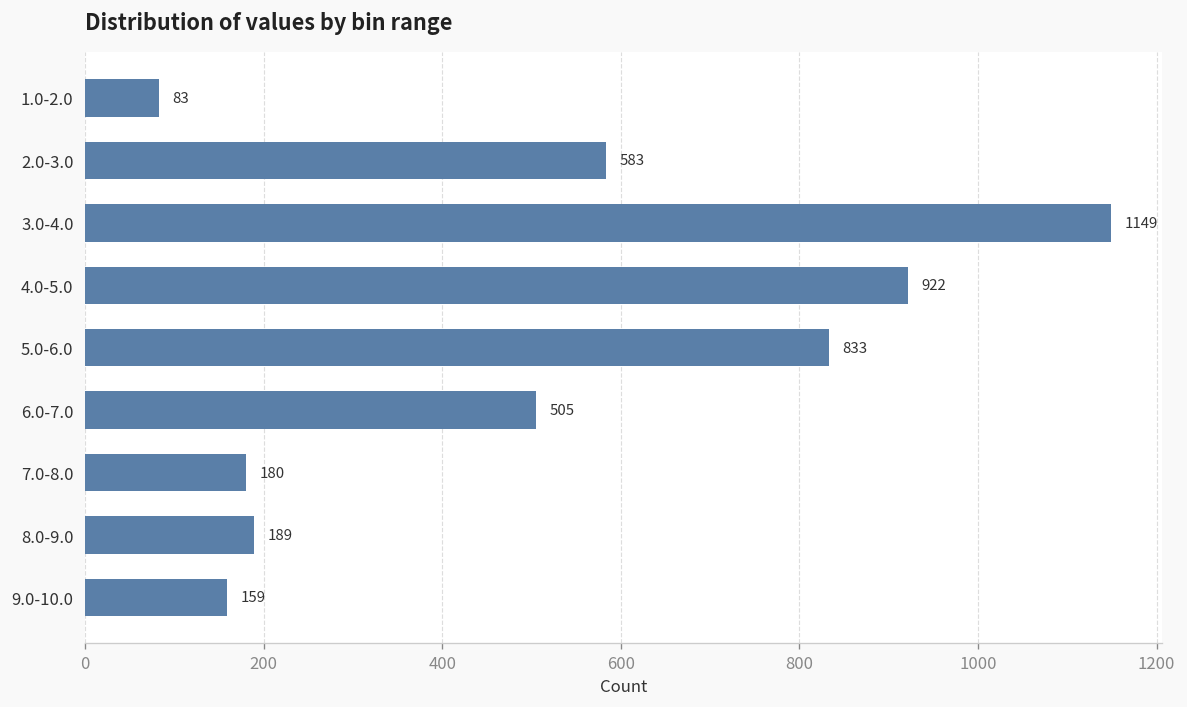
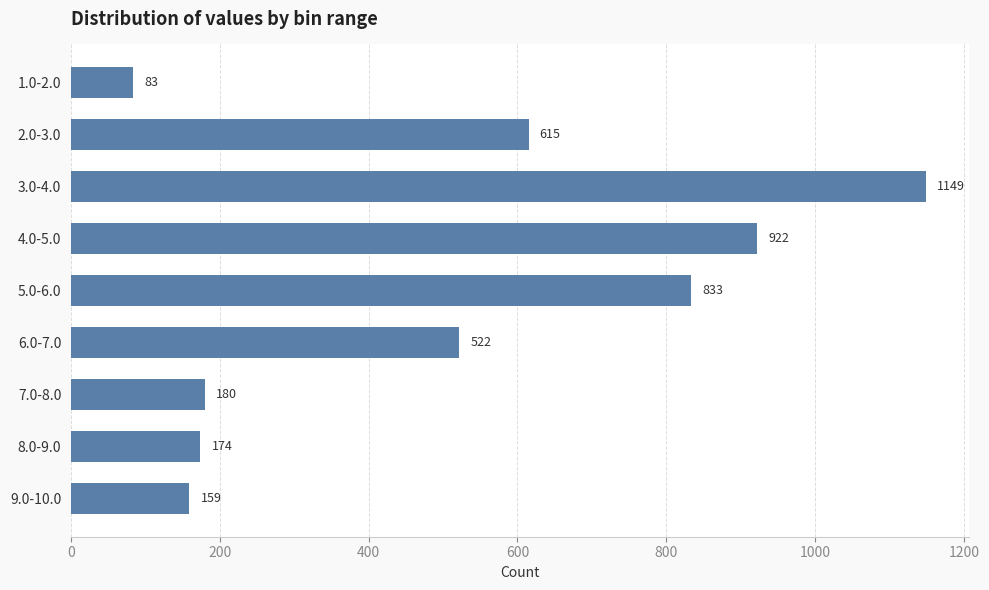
2.0-3.0: 583 -> 615
6.0-7.0: 505 -> 522
8.0-9.0: 189 -> 174
